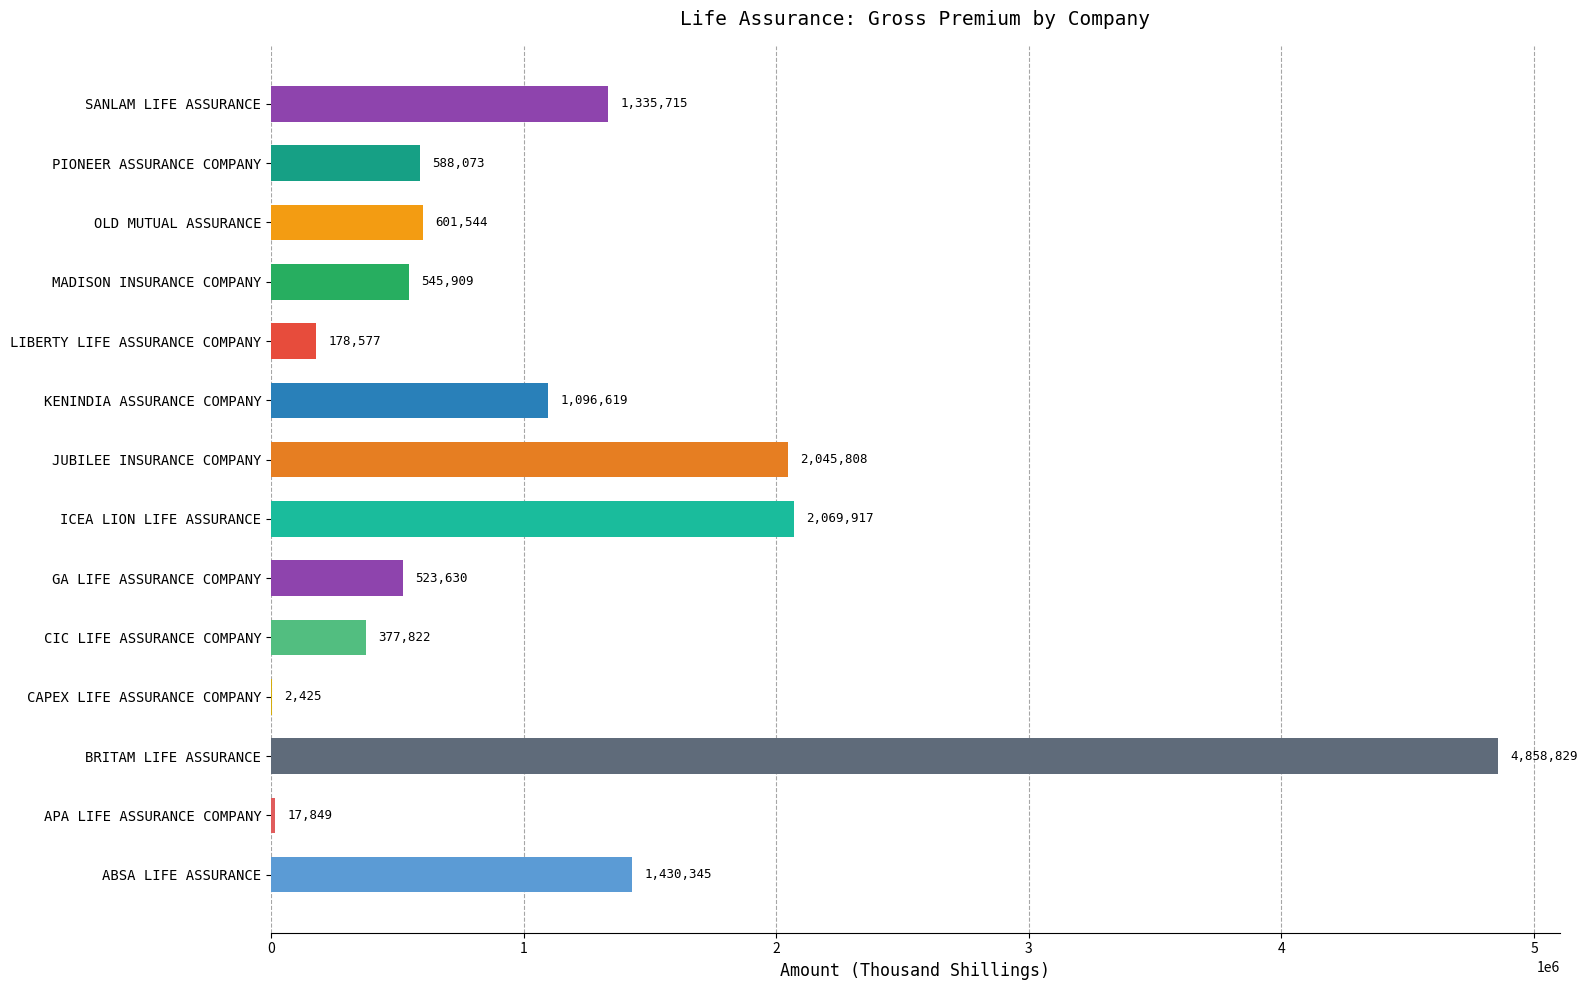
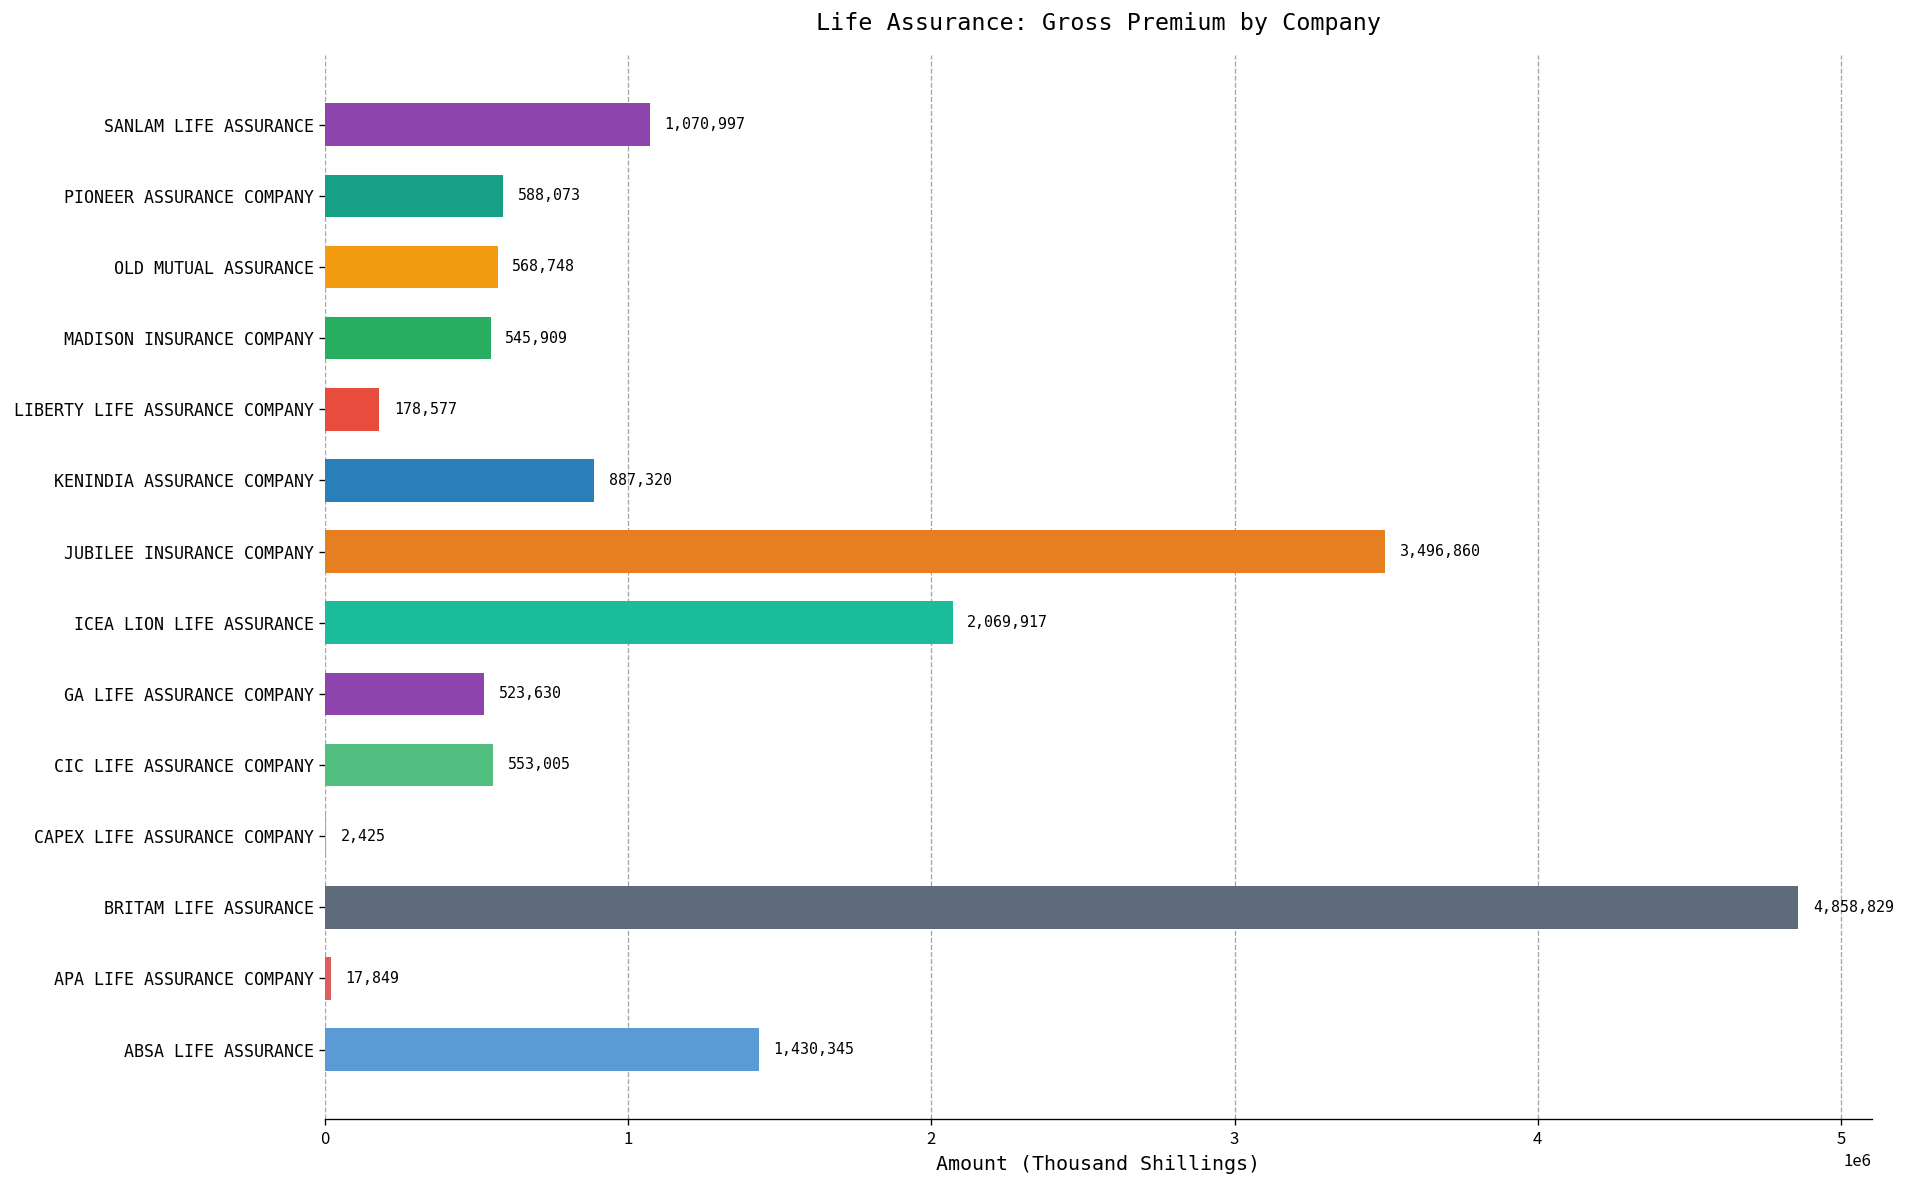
SANLAM LIFE ASSURANCE: 1,335,715 -> 1,070,997
OLD MUTUAL ASSURANCE: 601,544 -> 568,748
KENINDIA ASSURANCE COMPANY: 1,096,619 -> 887,320
JUBILEE INSURANCE COMPANY: 2,045,808 -> 3,496,860
CIC LIFE ASSURANCE COMPANY: 377,822 -> 553,005
